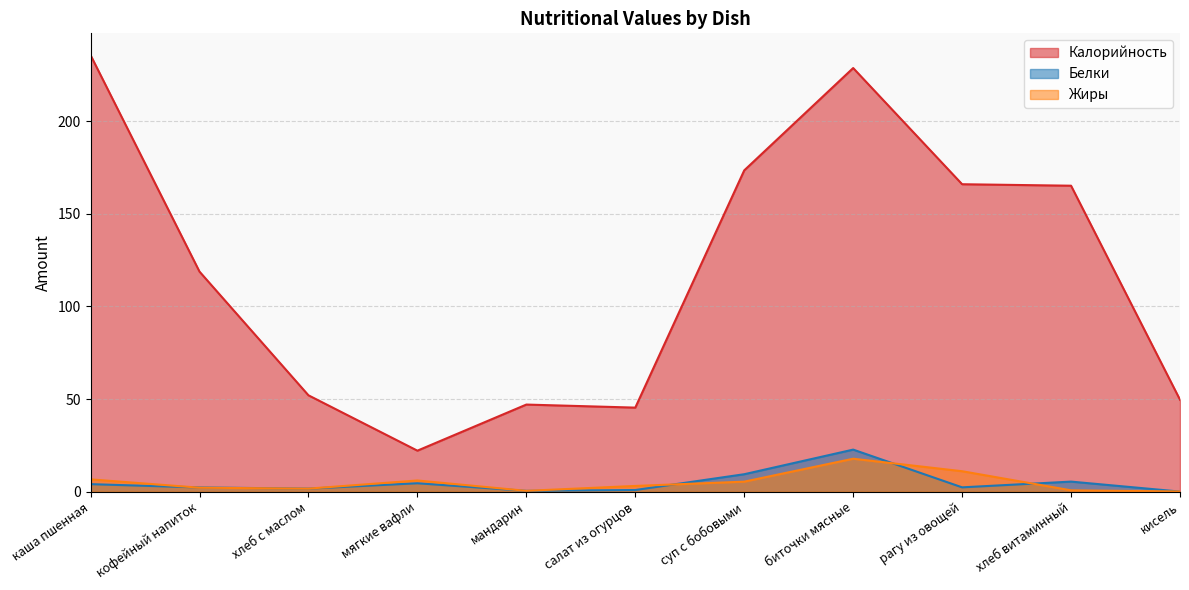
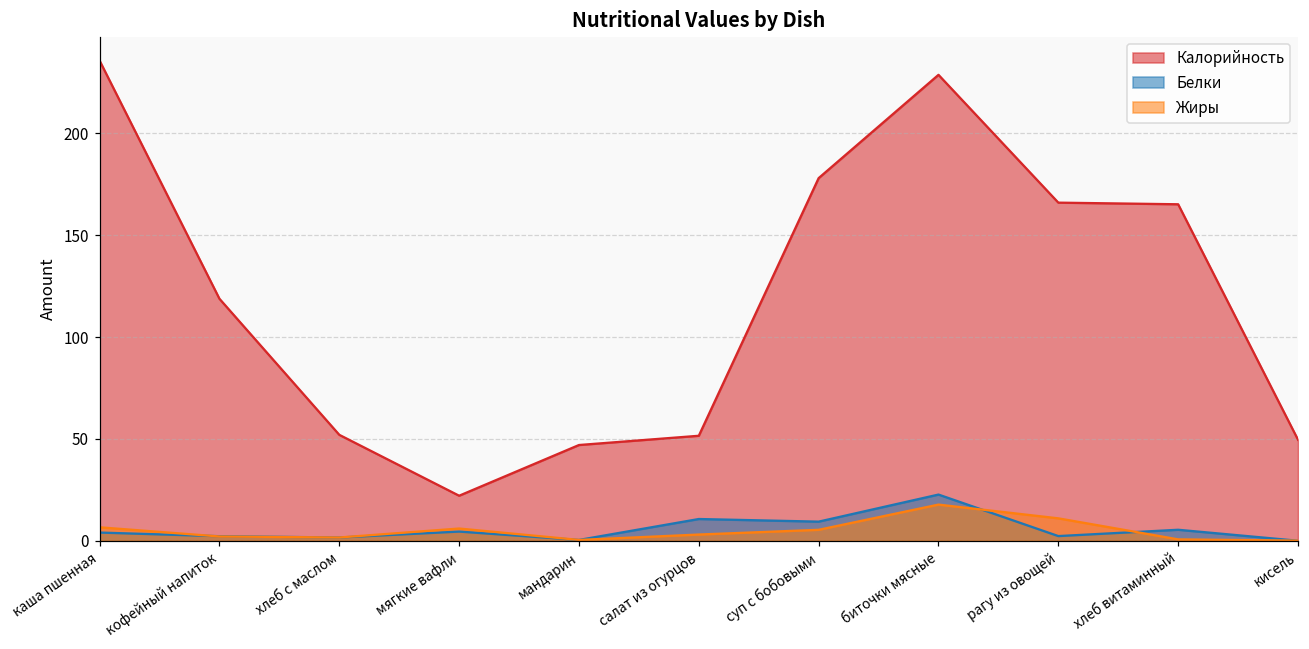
Калорийность, салат из огурцов: 45 -> 52
Белки, салат из огурцов: 1 -> 11
Калорийность, суп с бобовыми: 173 -> 178
